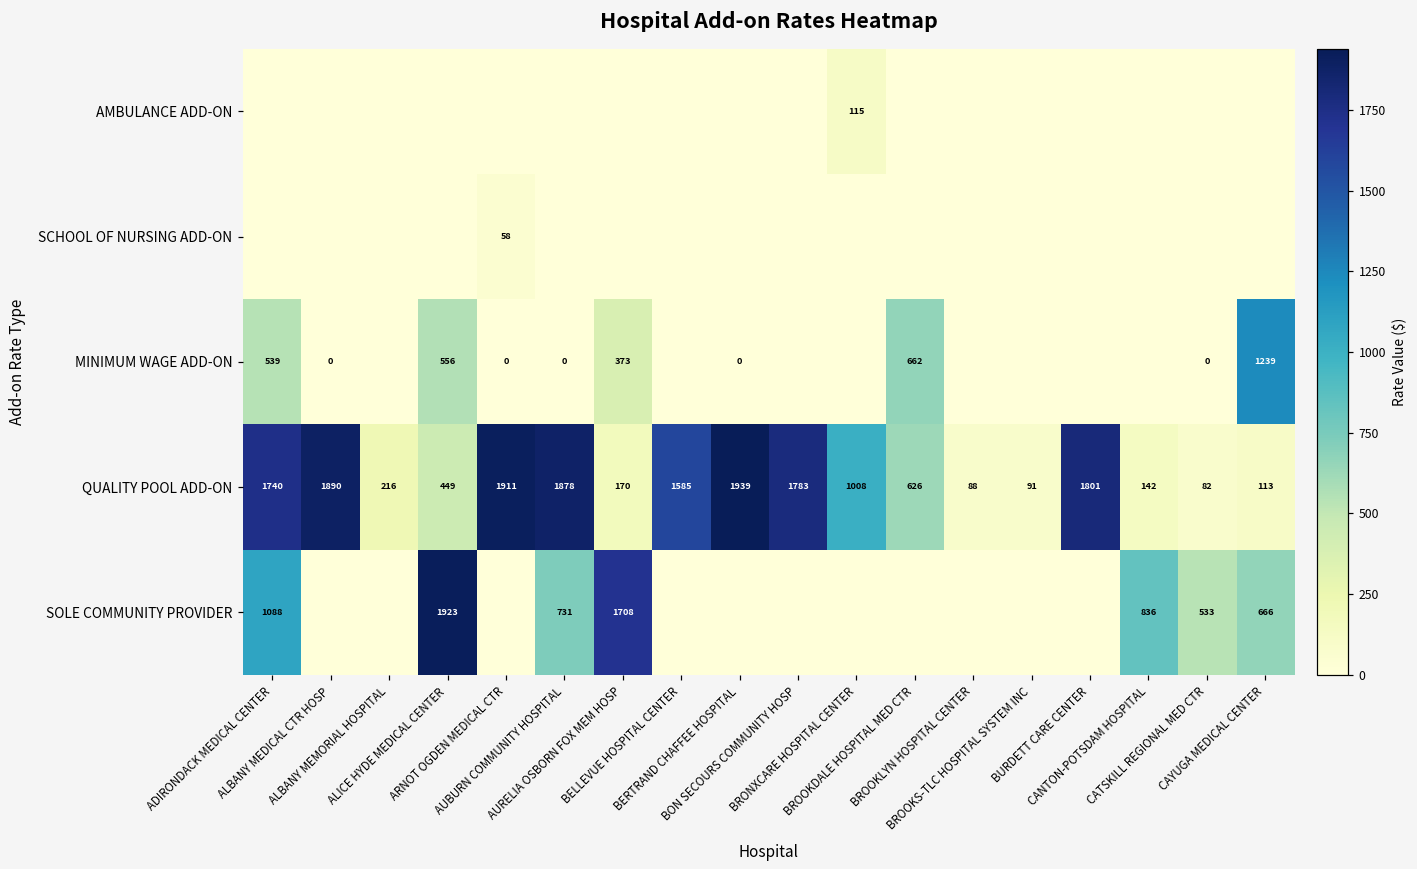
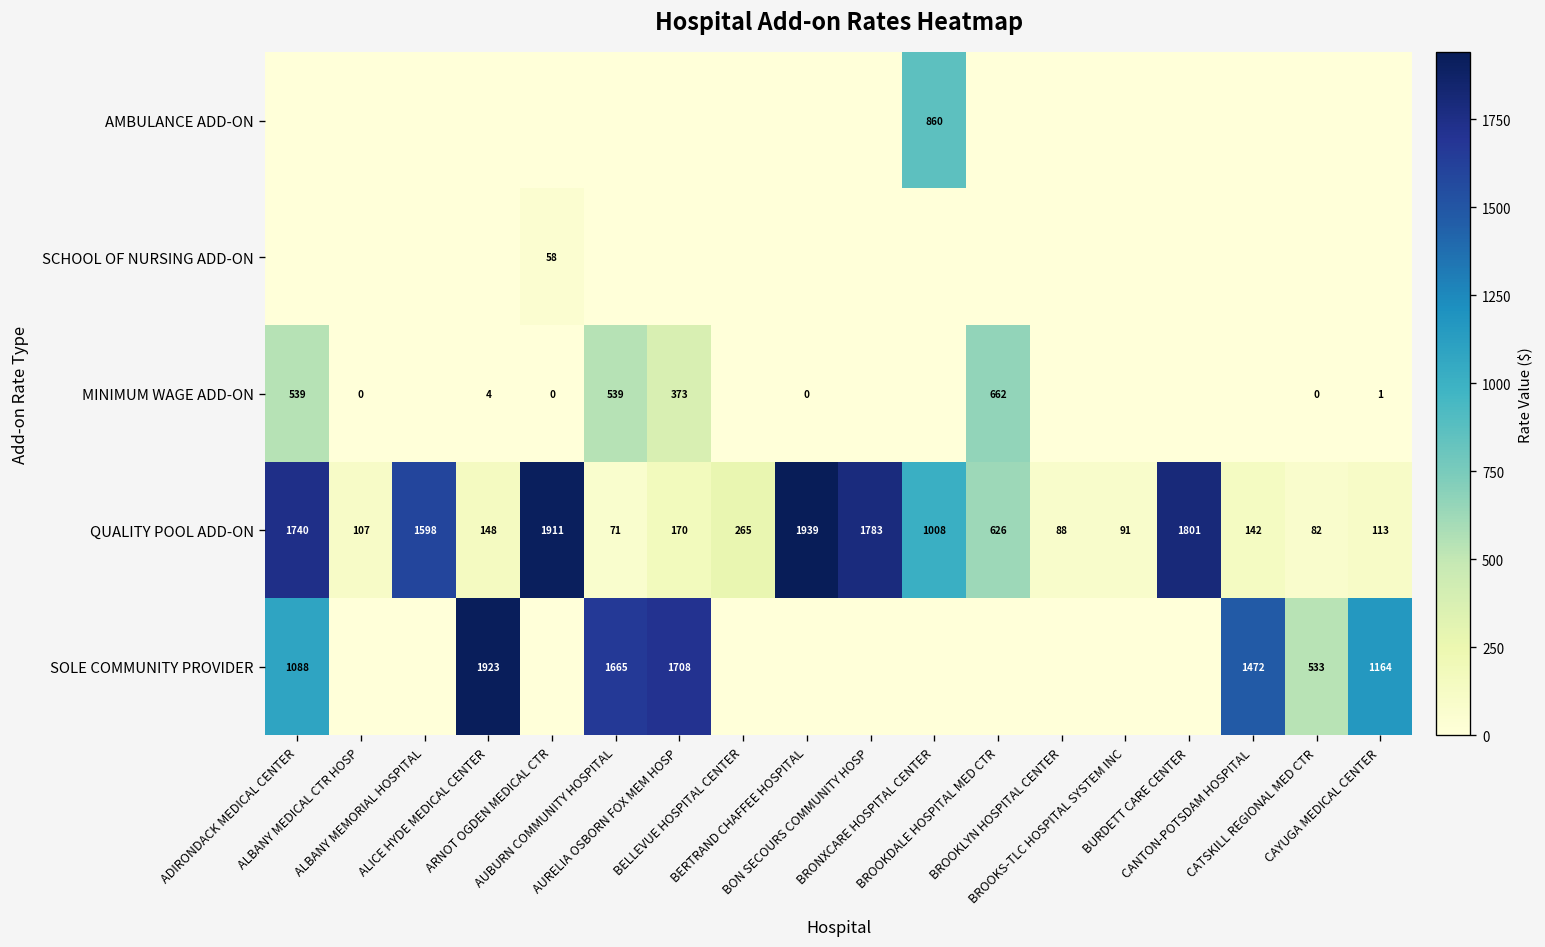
AMBULANCE ADD-ON, BRONXCARE HOSPITAL CENTER: 115 -> 860
MINIMUM WAGE ADD-ON, ALICE HYDE MEDICAL CENTER: 556 -> 4
MINIMUM WAGE ADD-ON, AUBURN COMMUNITY HOSPITAL: 0 -> 539
MINIMUM WAGE ADD-ON, CAYUGA MEDICAL CENTER: 1239 -> 1
QUALITY POOL ADD-ON, ALBANY MEDICAL CTR HOSP: 1890 -> 107
QUALITY POOL ADD-ON, ALBANY MEMORIAL HOSPITAL: 216 -> 1598
QUALITY POOL ADD-ON, ALICE HYDE MEDICAL CENTER: 449 -> 148
QUALITY POOL ADD-ON, AUBURN COMMUNITY HOSPITAL: 1878 -> 71
QUALITY POOL ADD-ON, BELLEVUE HOSPITAL CENTER: 1585 -> 265
SOLE COMMUNITY PROVIDER, AUBURN COMMUNITY HOSPITAL: 731 -> 1665
SOLE COMMUNITY PROVIDER, CANTON-POTSDAM HOSPITAL: 836 -> 1472
SOLE COMMUNITY PROVIDER, CAYUGA MEDICAL CENTER: 666 -> 1164
